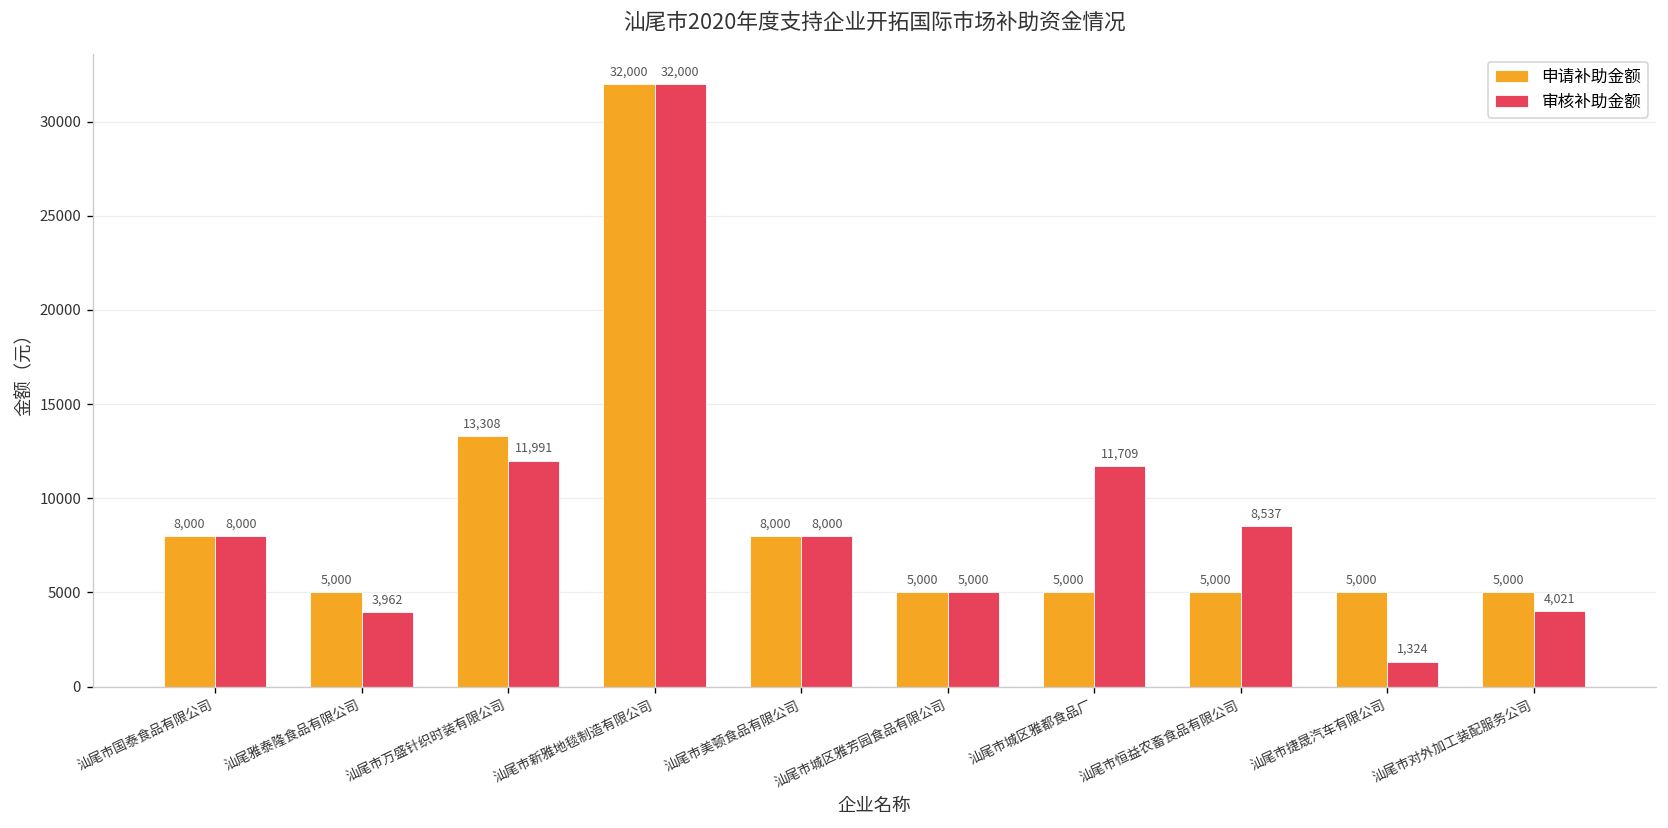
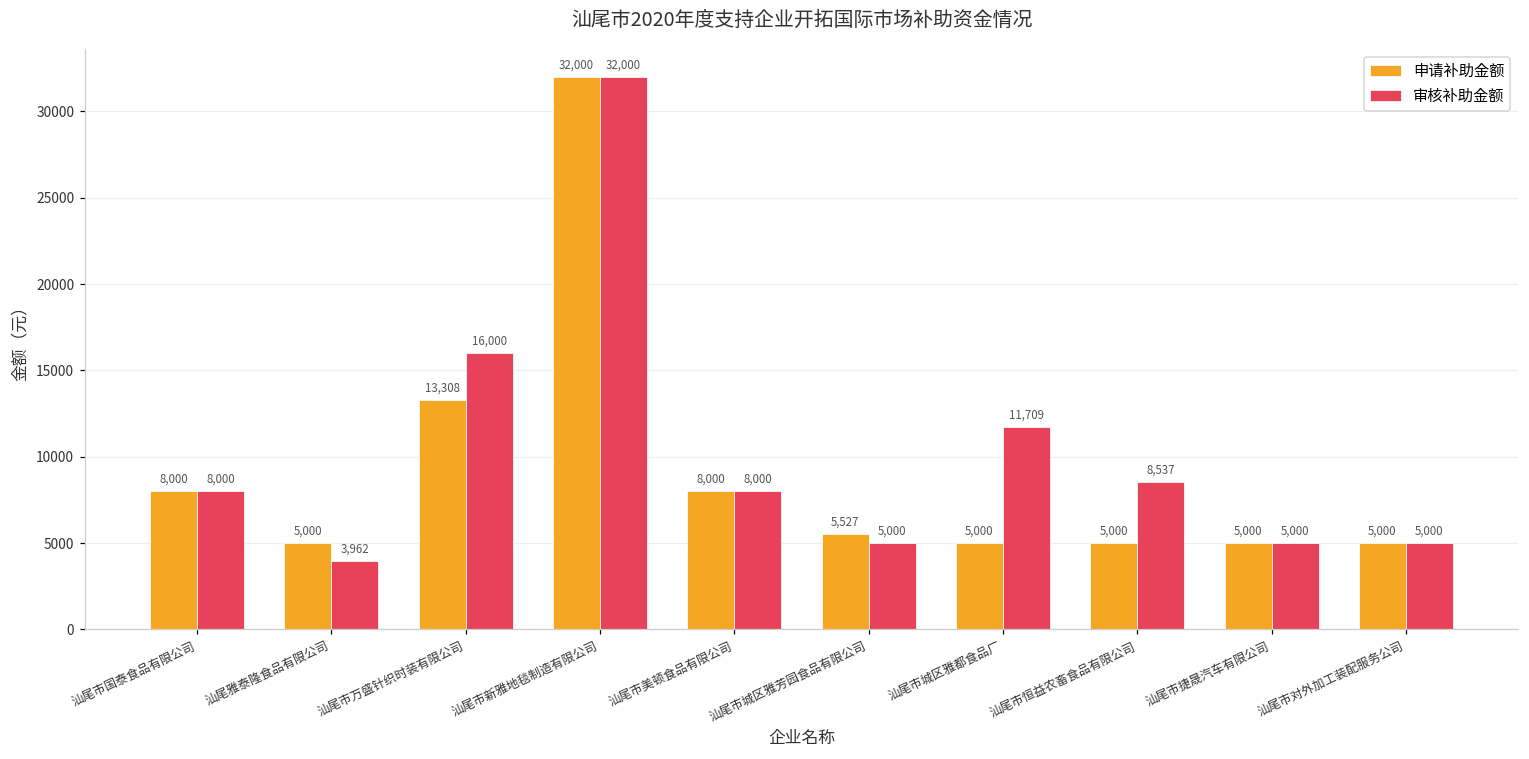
审核补助金额, 汕尾市万盛针织时装有限公司: 11,991 -> 16,000
申请补助金额, 汕尾市城区雅芳园食品有限公司: 5,000 -> 5,527
审核补助金额, 汕尾市捷晟汽车有限公司: 1,324 -> 5,000
审核补助金额, 汕尾市对外加工装配服务公司: 4,021 -> 5,000
